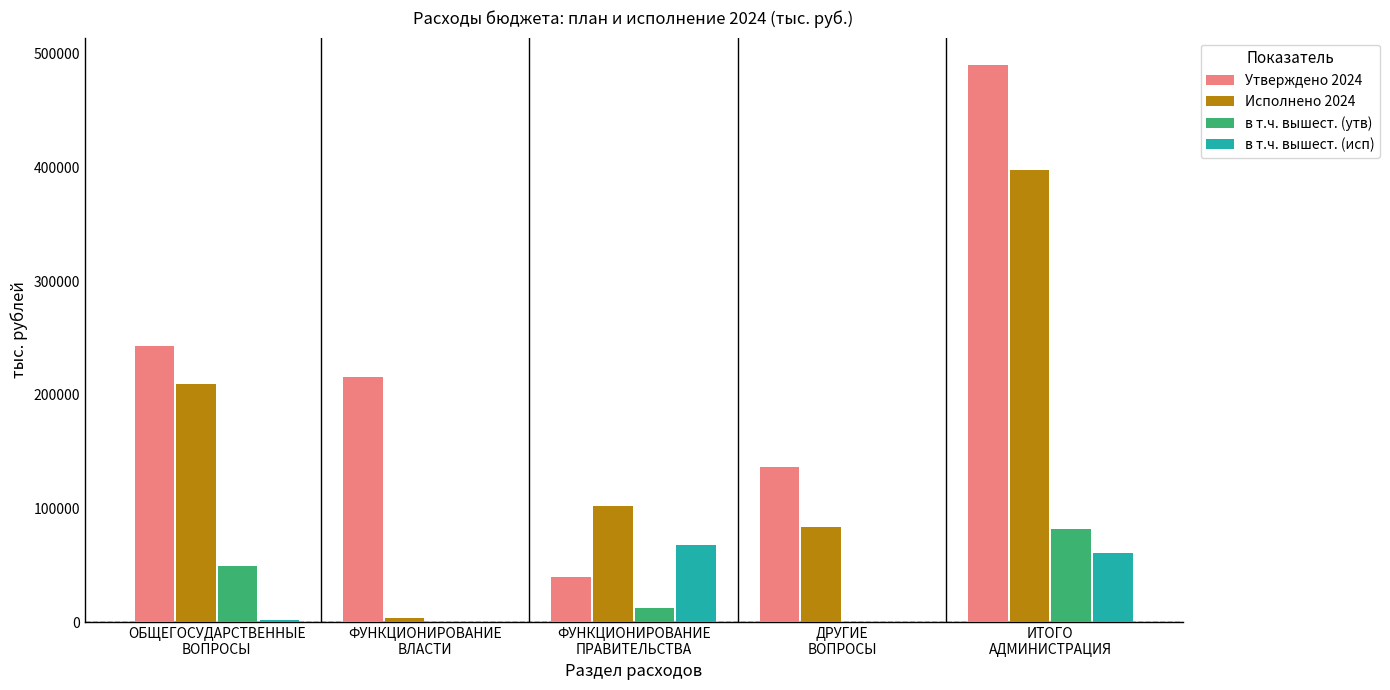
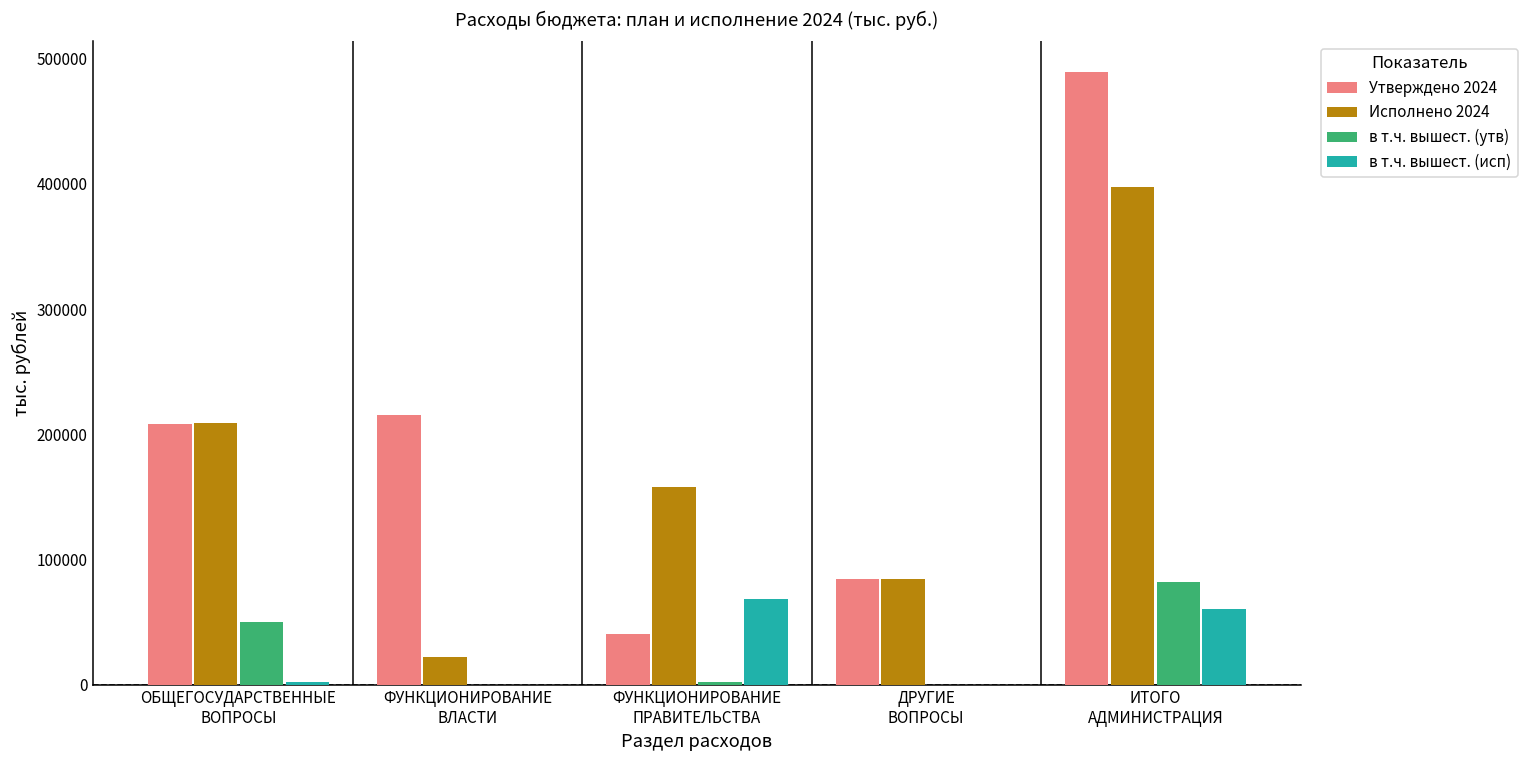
Утверждено 2024, ОБЩЕГОСУДАРСТВЕННЫЕ ВОПРОСЫ: 243000 -> 209000
Исполнено 2024, ФУНКЦИОНИРОВАНИЕ ВЛАСТИ: 4000 -> 22000
Исполнено 2024, ФУНКЦИОНИРОВАНИЕ ПРАВИТЕЛЬСТВА: 102000 -> 158000
в т.ч. вышест. (утв), ФУНКЦИОНИРОВАНИЕ ПРАВИТЕЛЬСТВА: 13000 -> 2000
Утверждено 2024, ДРУГИЕ ВОПРОСЫ: 137000 -> 84000
